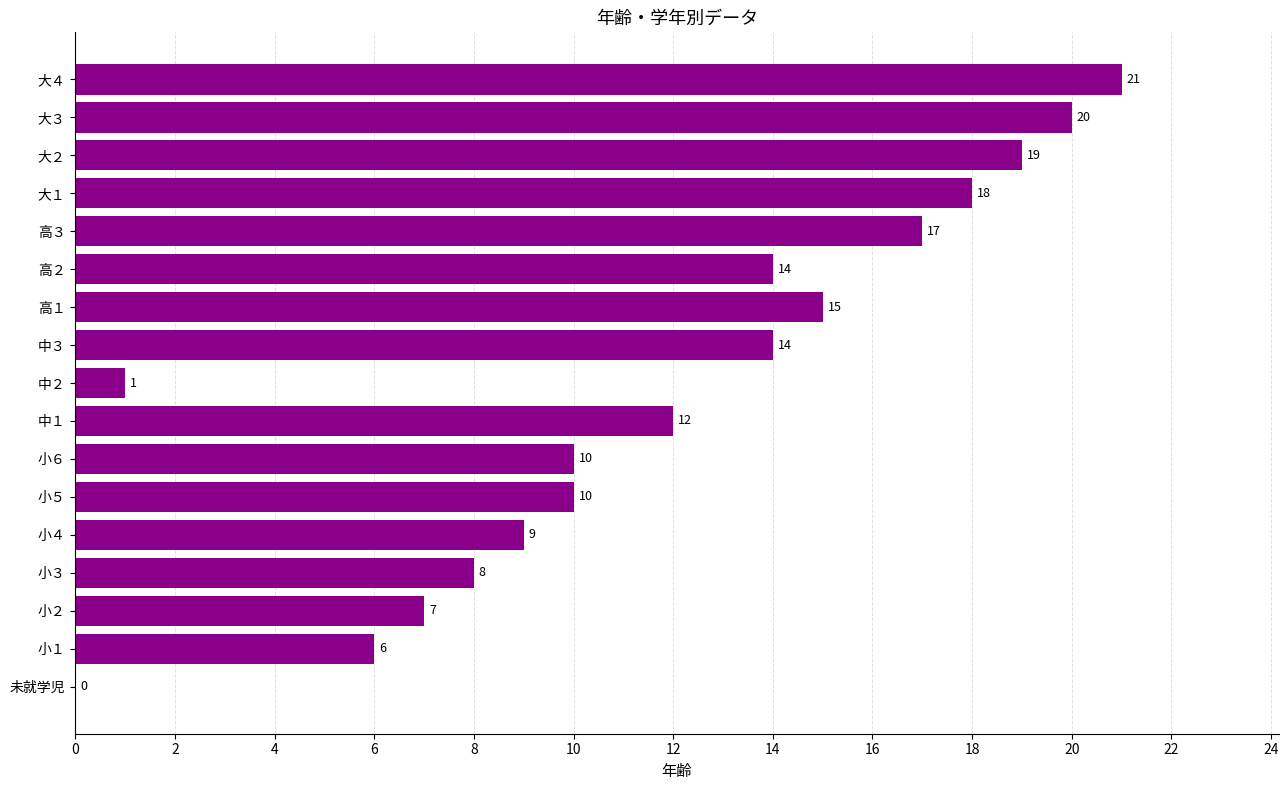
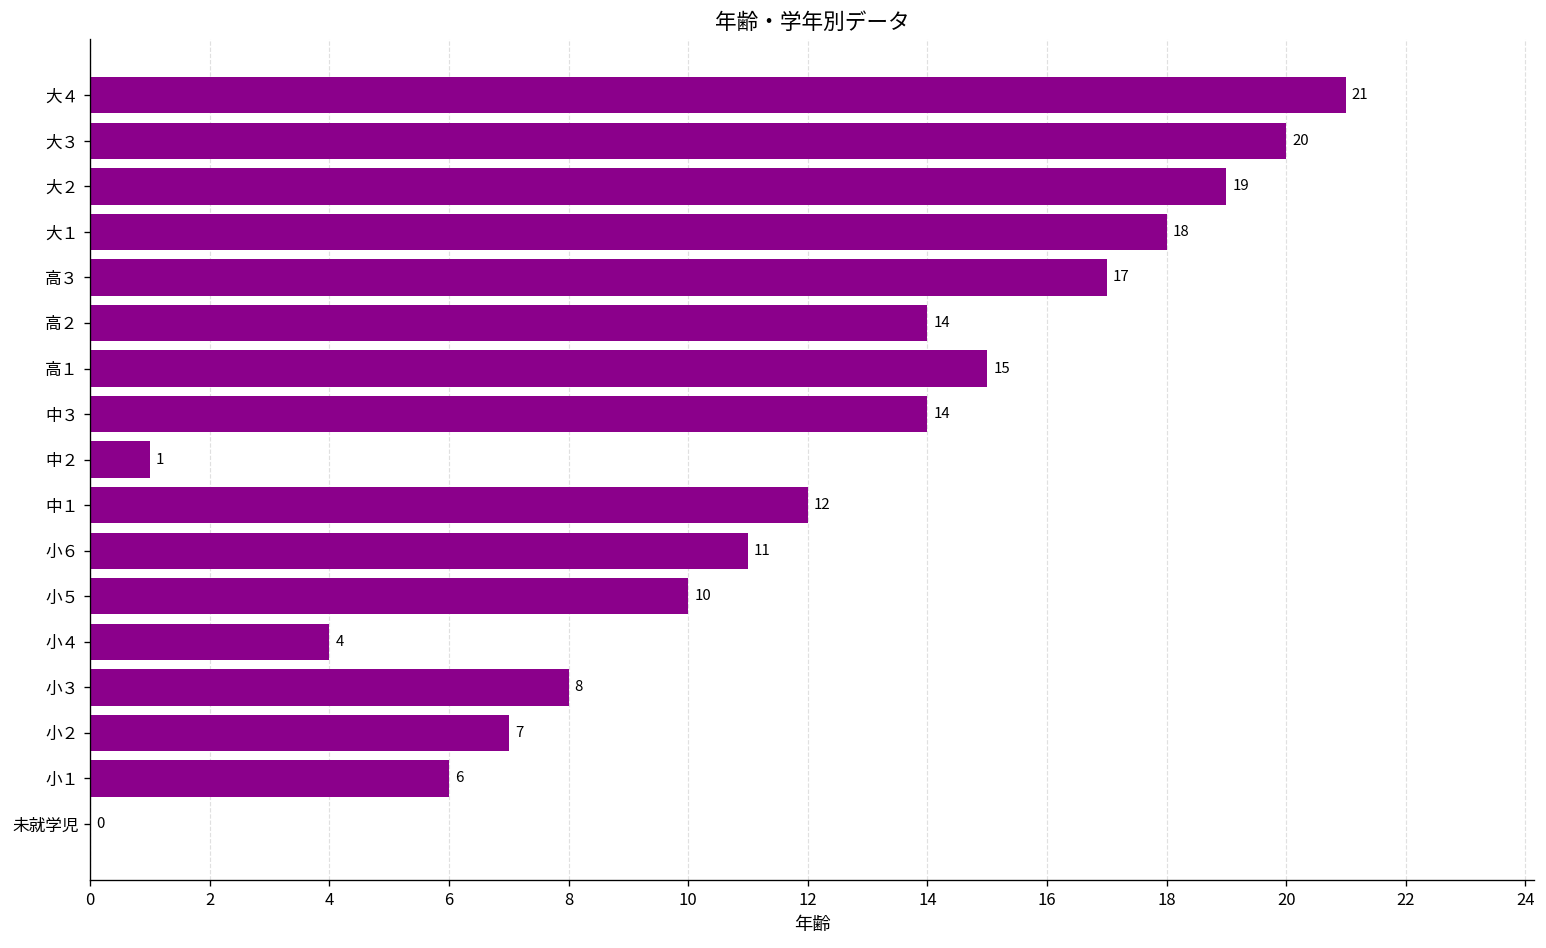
小６: 10 -> 11
小４: 9 -> 4
